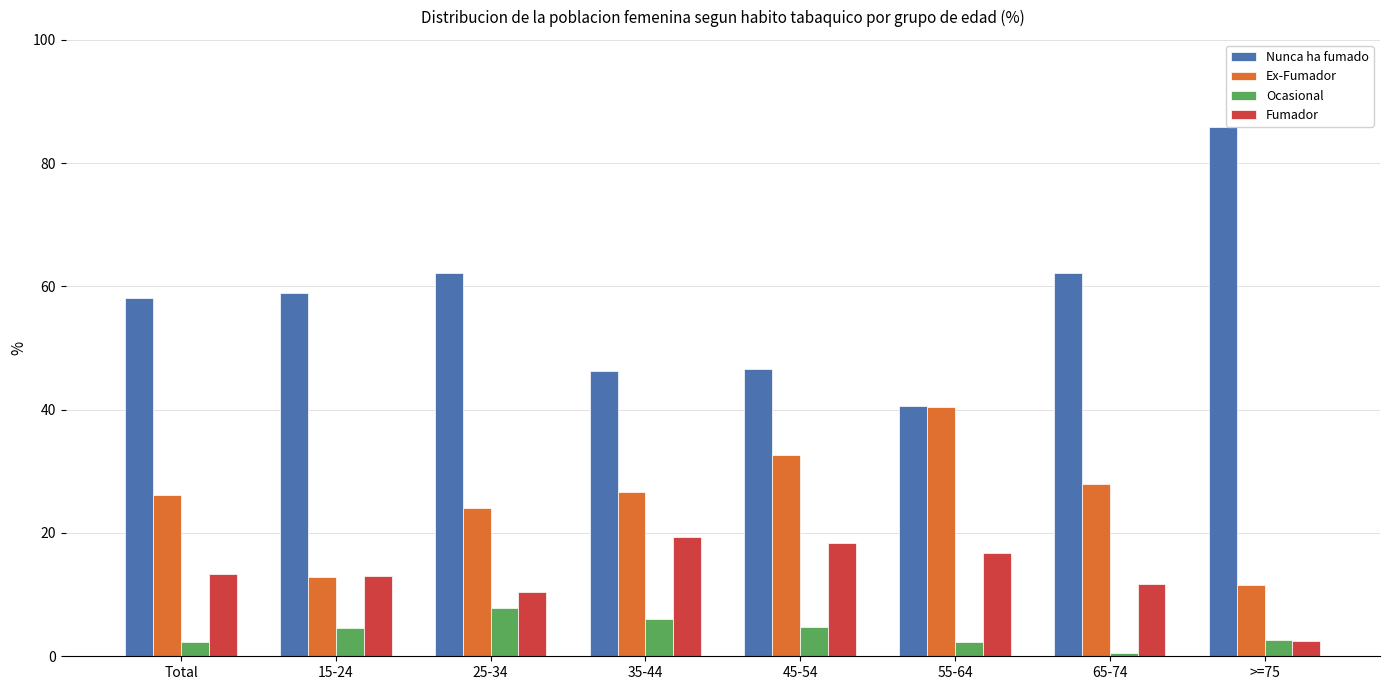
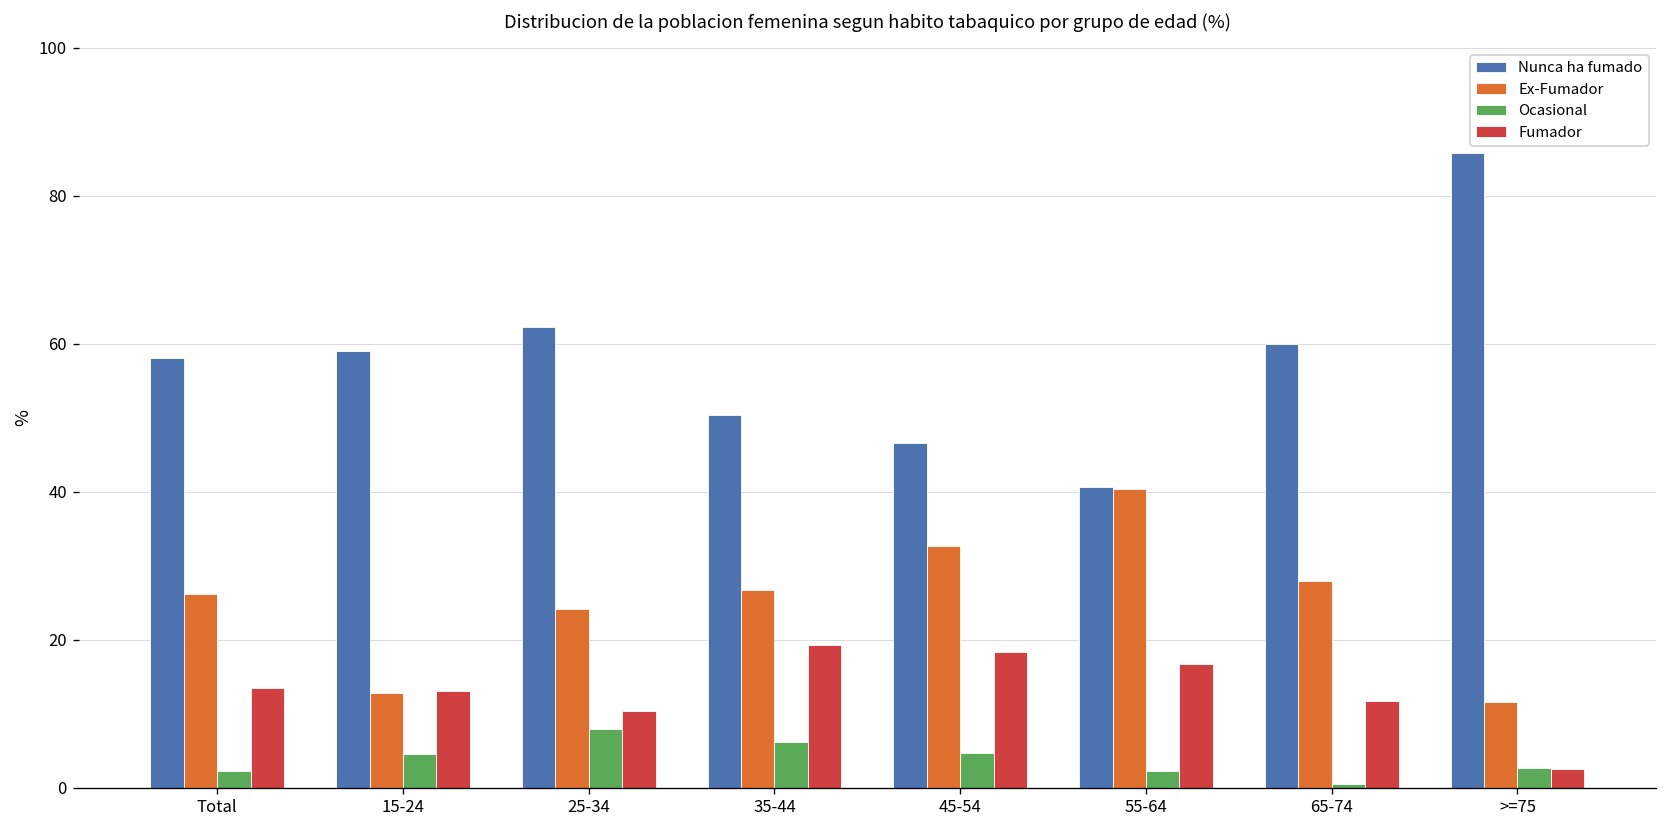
Nunca ha fumado, 35-44: 46 -> 50
Nunca ha fumado, 65-74: 62 -> 60
